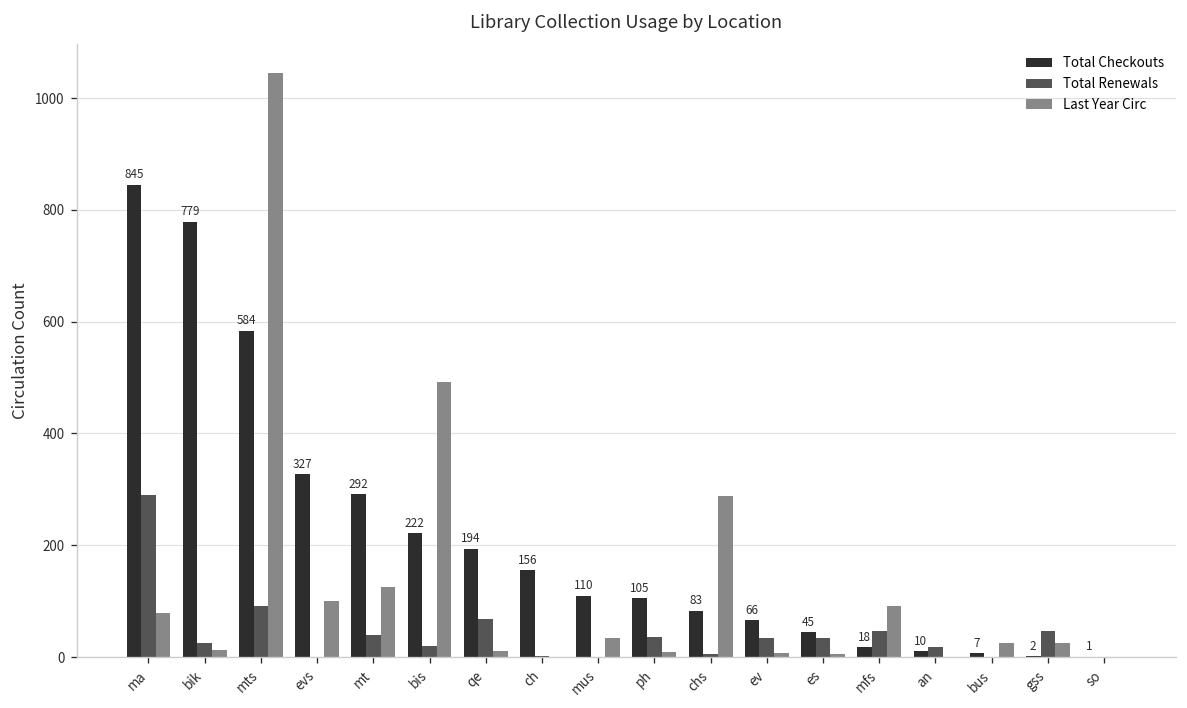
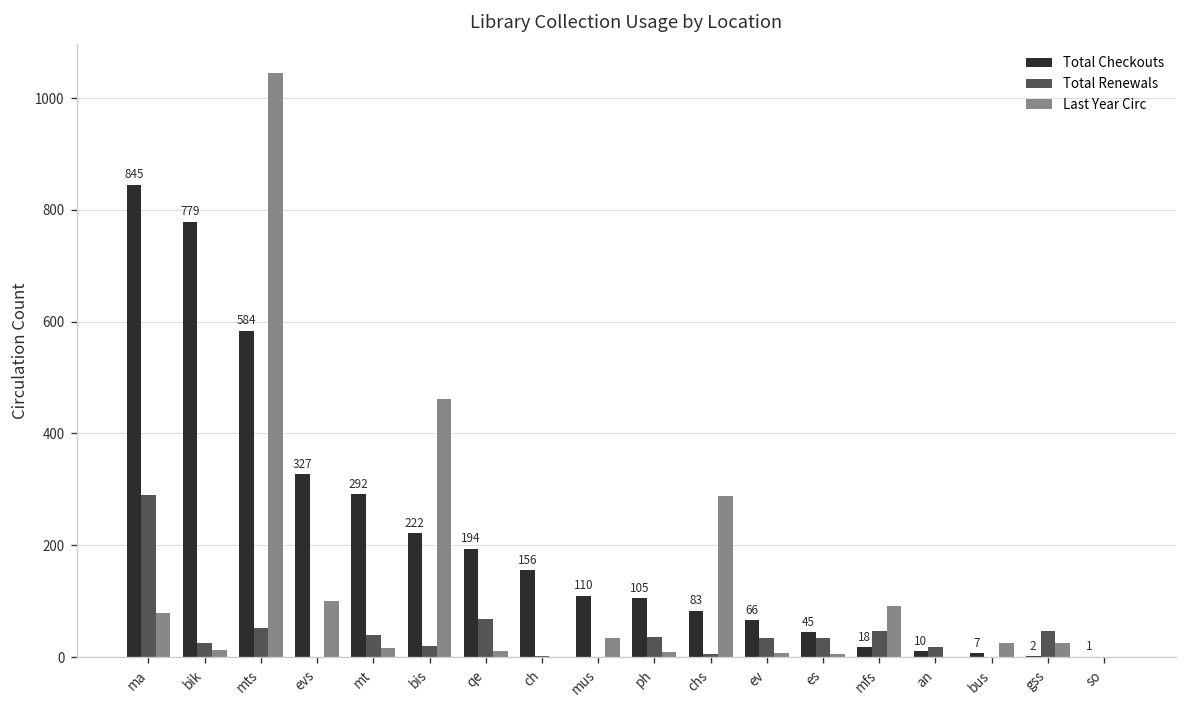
Total Renewals, mts: 90 -> 50
Last Year Circ, mt: 130 -> 20
Last Year Circ, bis: 490 -> 460
